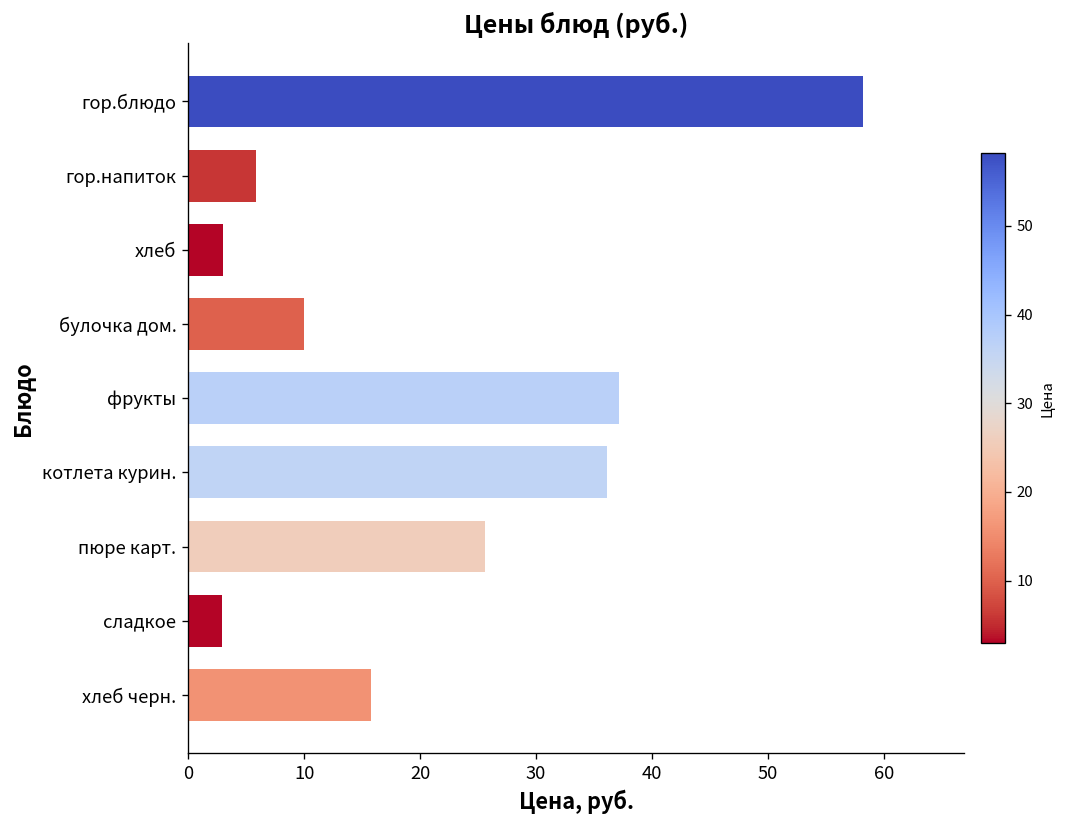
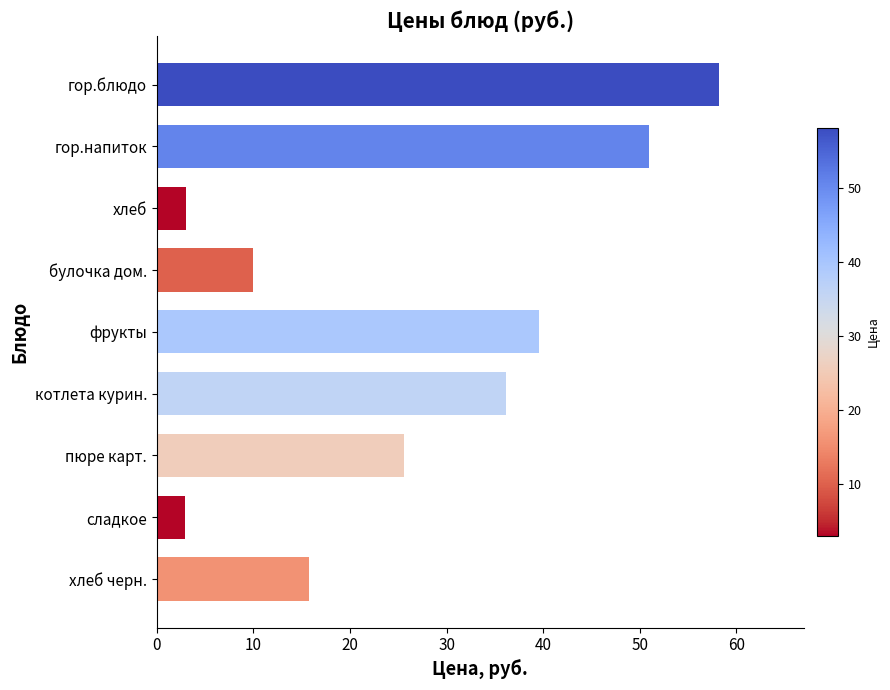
гор.напиток: 6 -> 51
фрукты: 37 -> 40
